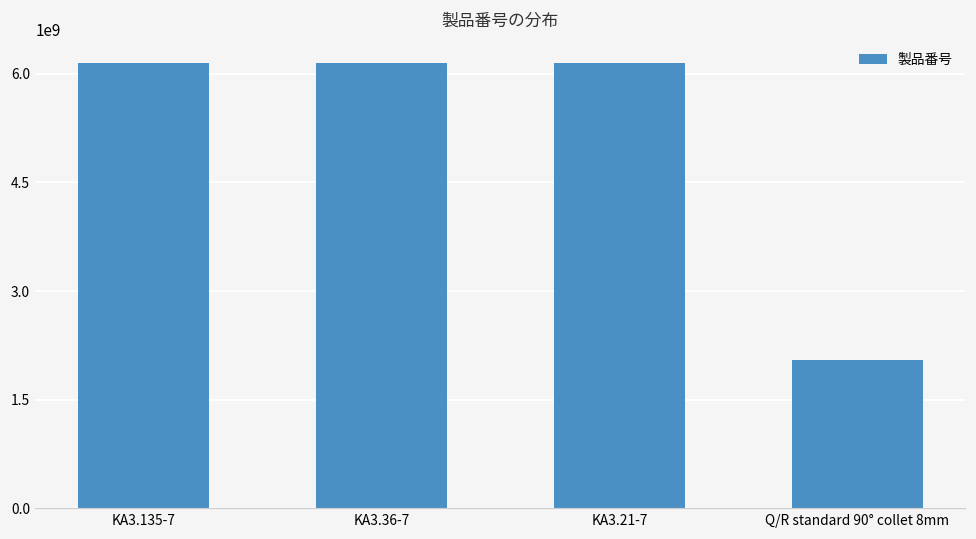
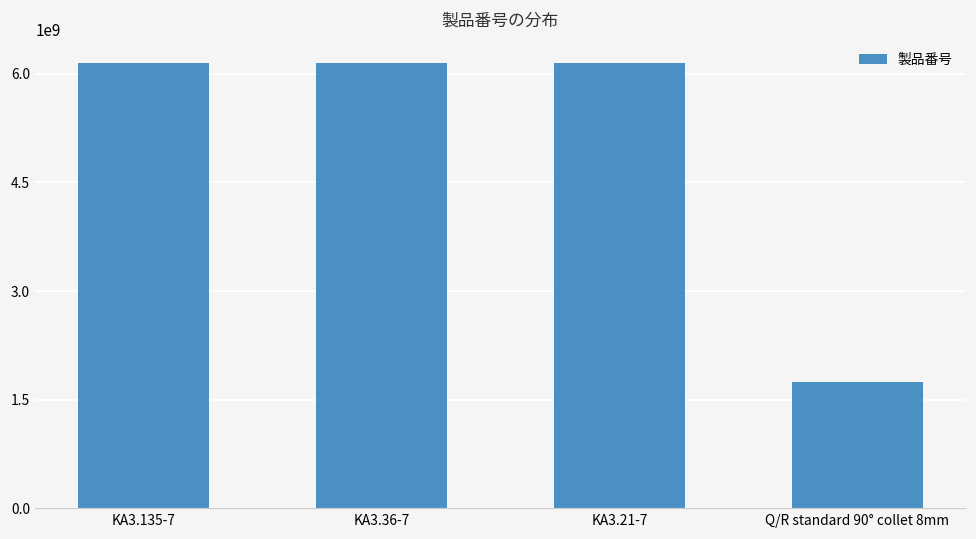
Q/R standard 90° collet 8mm: 2100000000 -> 1700000000
